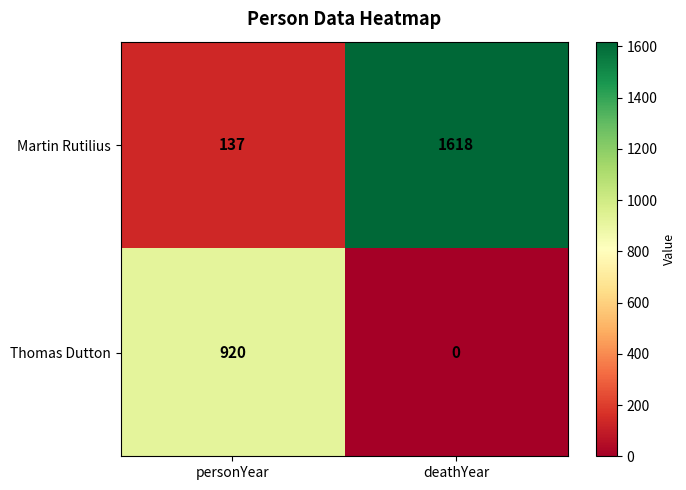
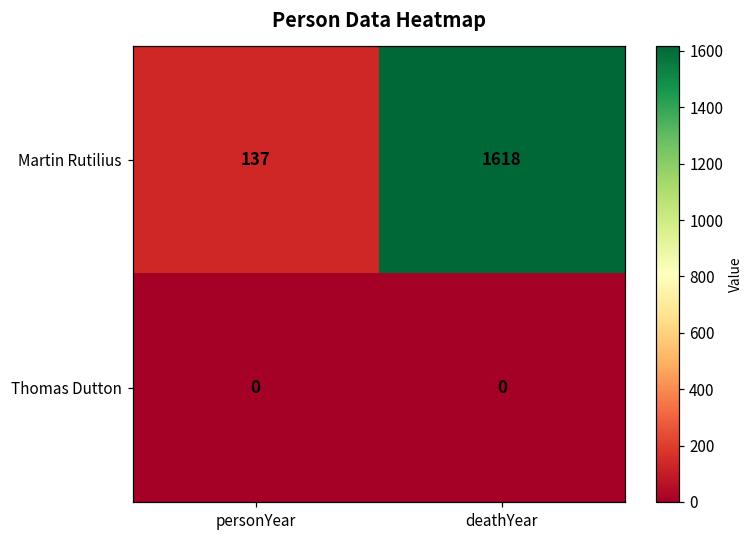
Thomas Dutton, personYear: 920 -> 0
